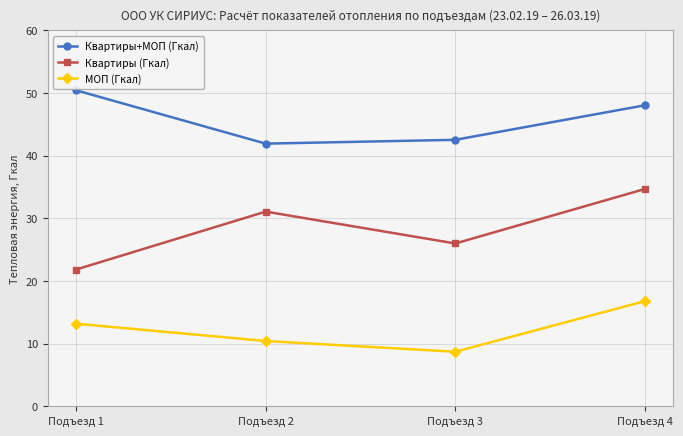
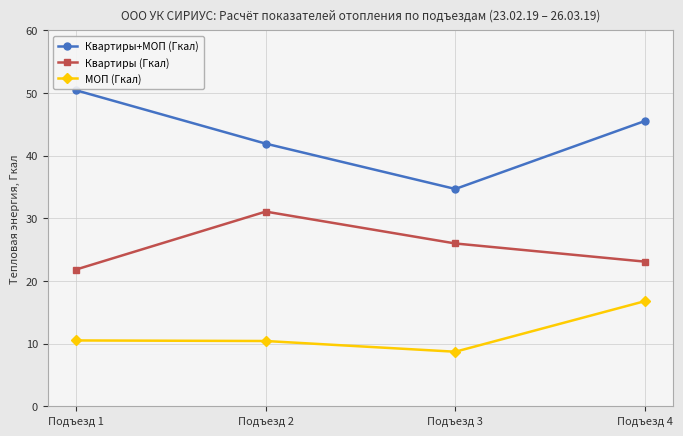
МОП (Гкал), Подъезд 1: 13 -> 11
Квартиры+МОП (Гкал), Подъезд 3: 43 -> 35
Квартиры+МОП (Гкал), Подъезд 4: 48 -> 46
Квартиры (Гкал), Подъезд 4: 35 -> 23
